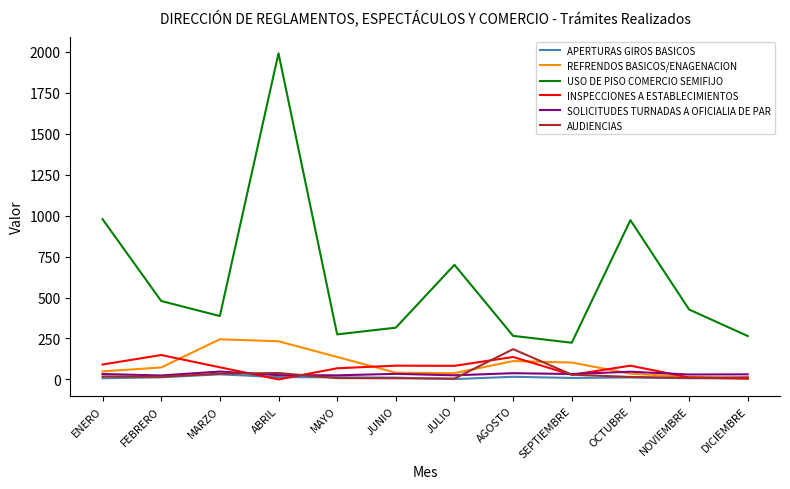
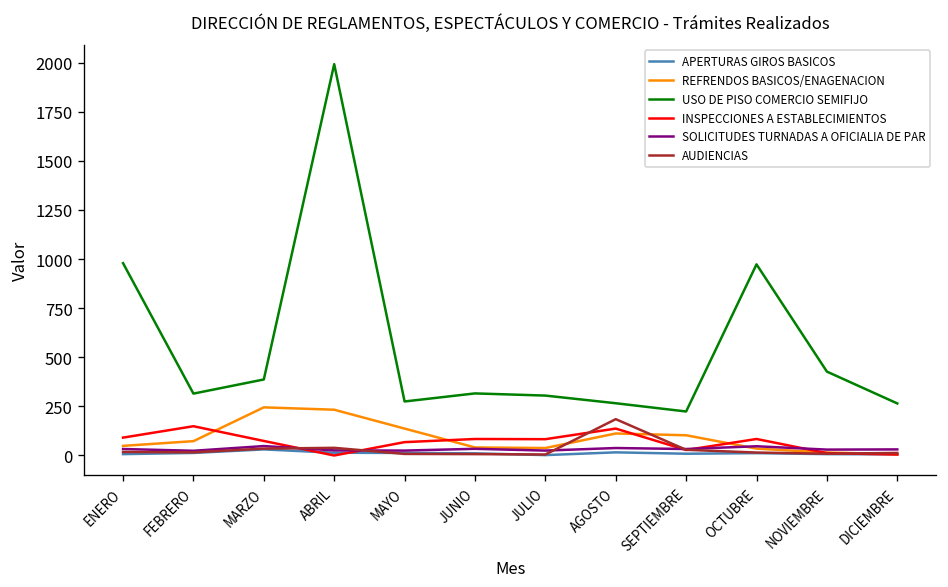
USO DE PISO COMERCIO SEMIFIJO, FEBRERO: 480 -> 320
USO DE PISO COMERCIO SEMIFIJO, JULIO: 700 -> 310
